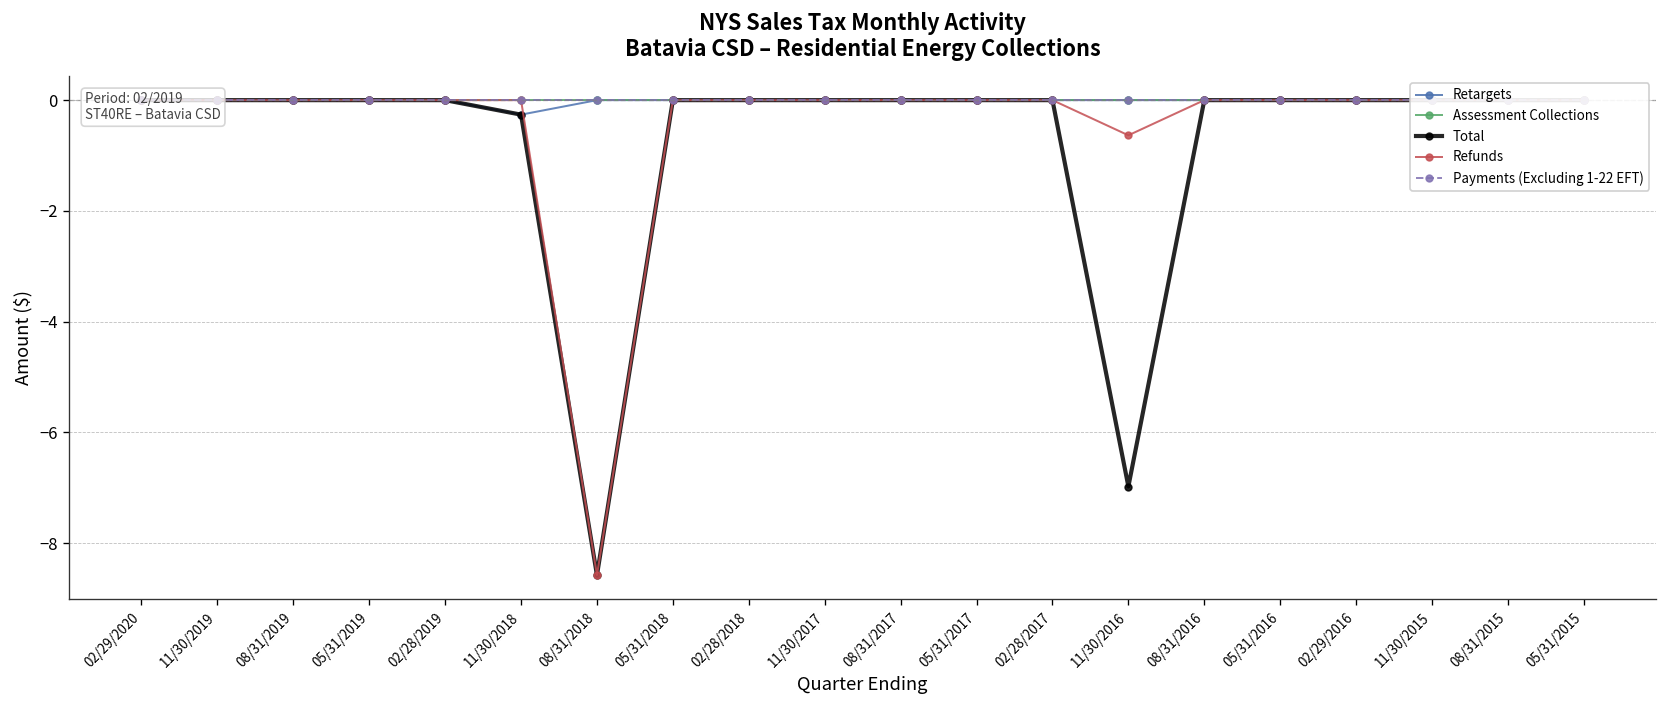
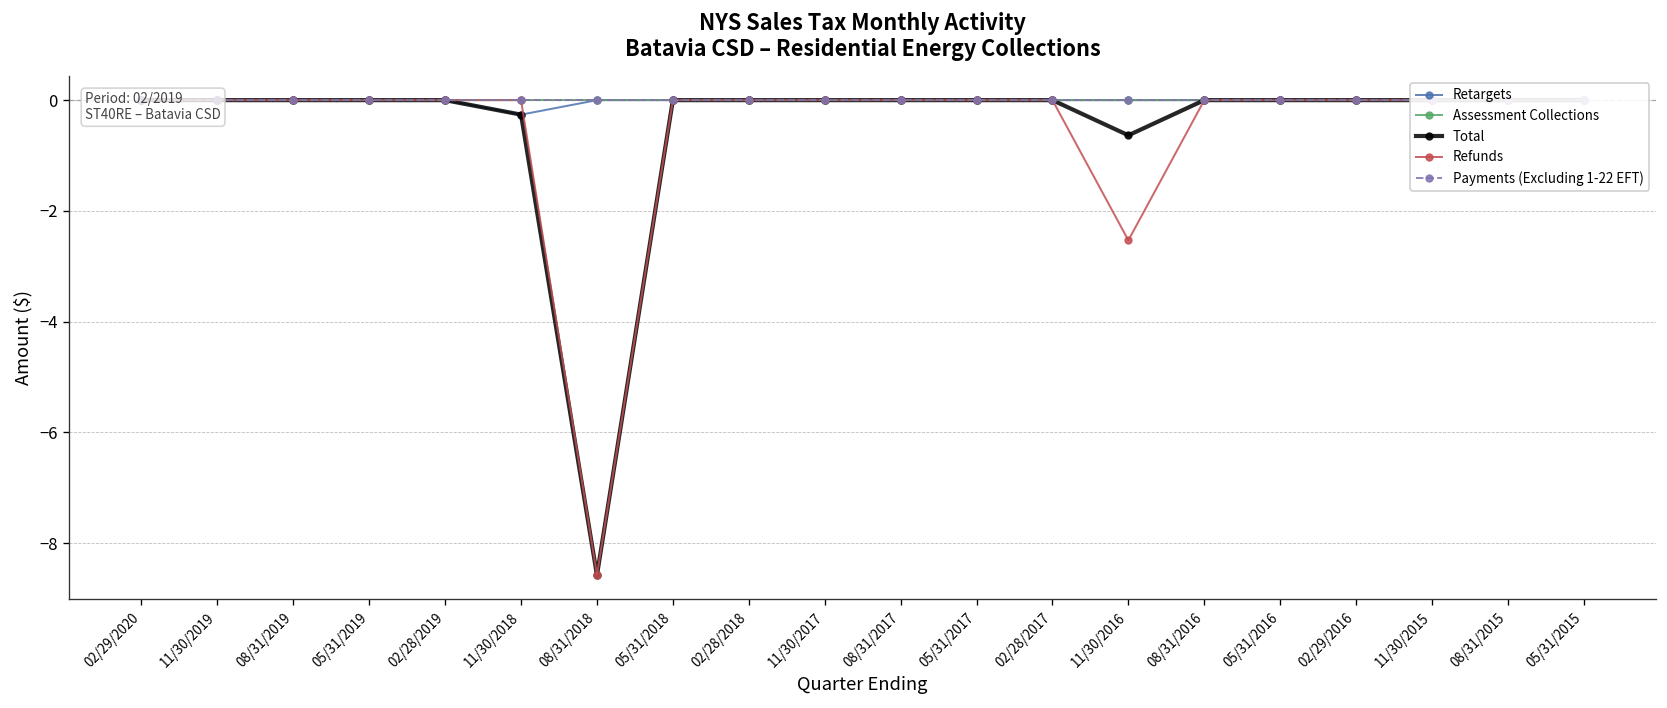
Total, 11/30/2016: -7.0 -> -0.6
Refunds, 11/30/2016: -0.6 -> -2.5
